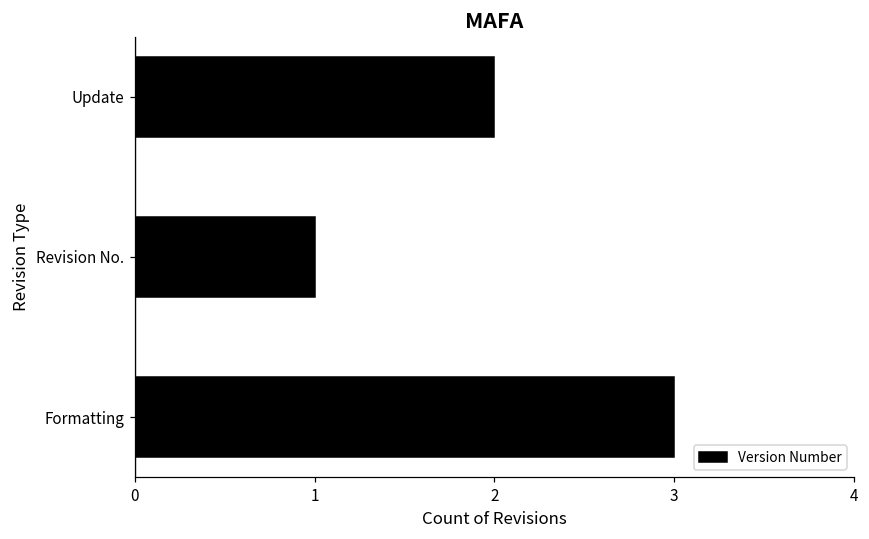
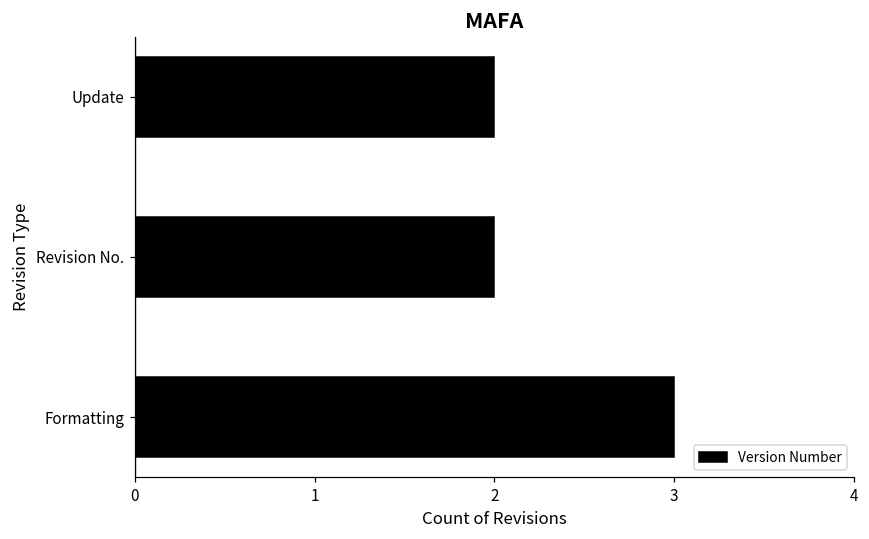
Revision No.: 1 -> 2
